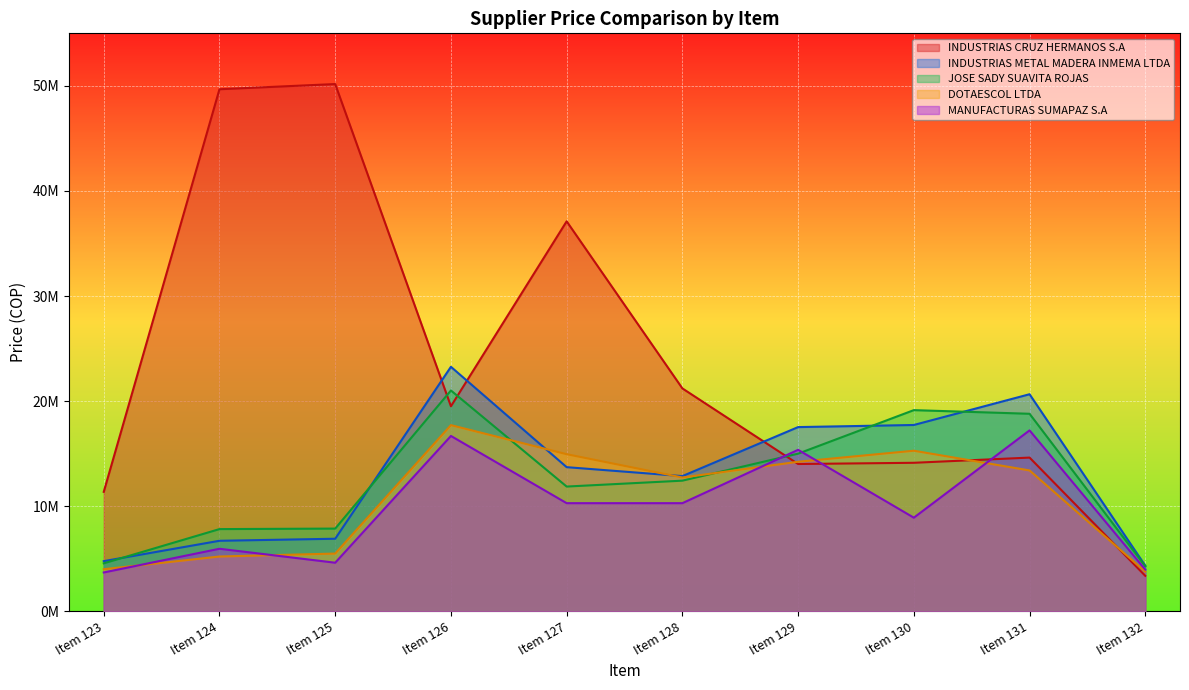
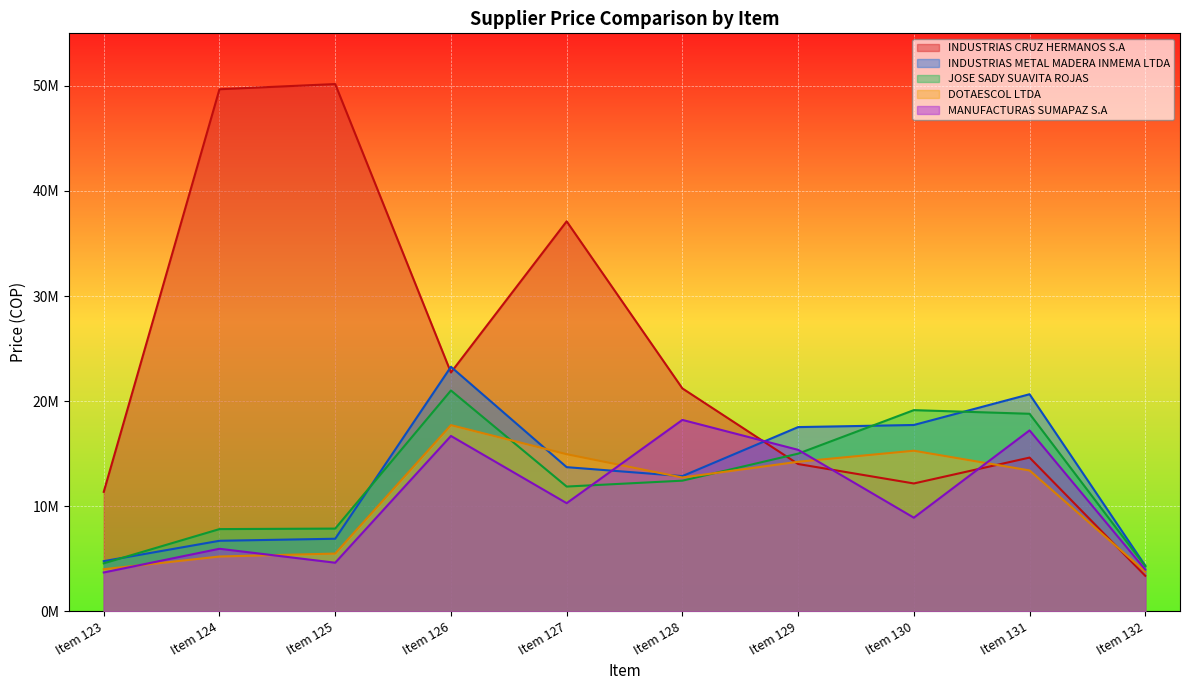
INDUSTRIAS CRUZ HERMANOS S.A, Item 126: 19500000 -> 22700000
MANUFACTURAS SUMAPAZ S.A, Item 128: 10300000 -> 18200000
INDUSTRIAS CRUZ HERMANOS S.A, Item 130: 14100000 -> 12200000
